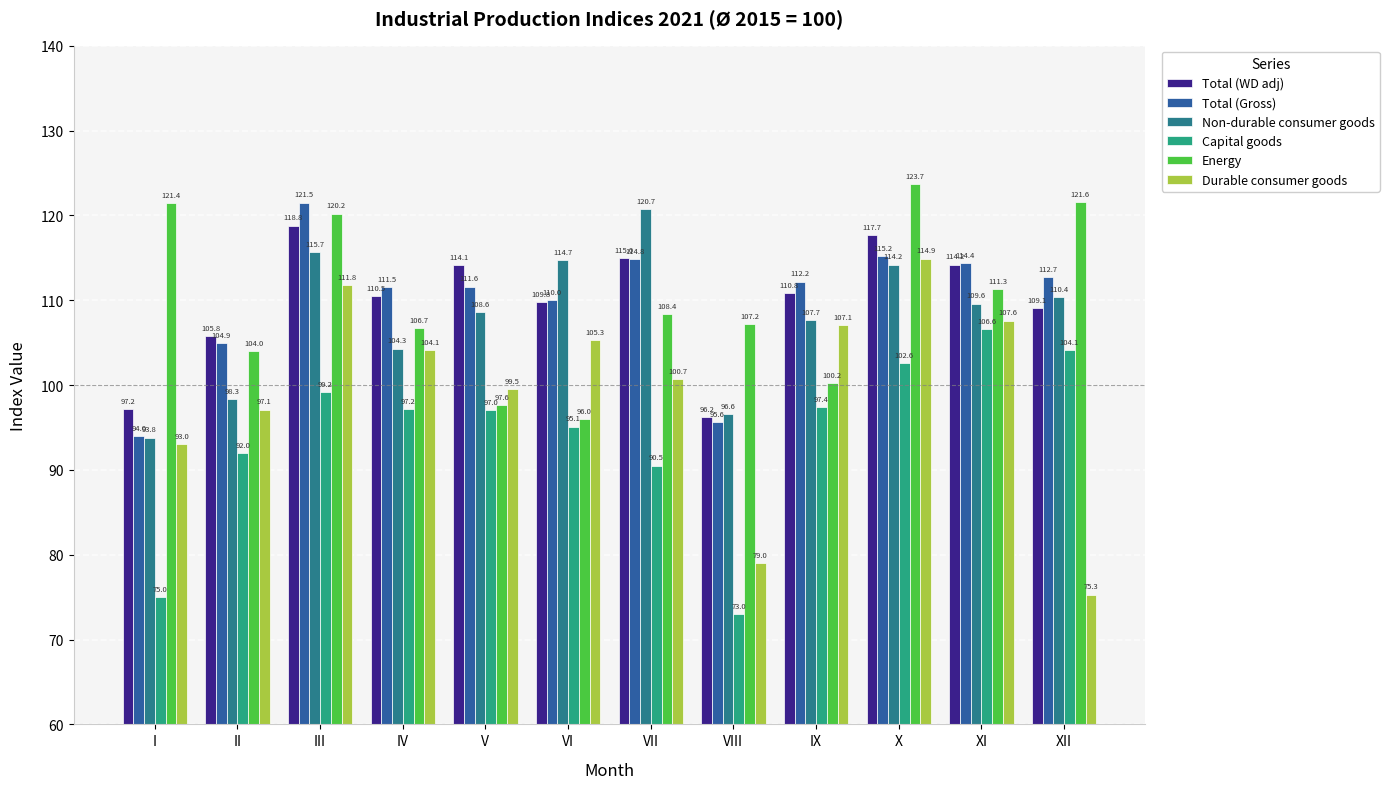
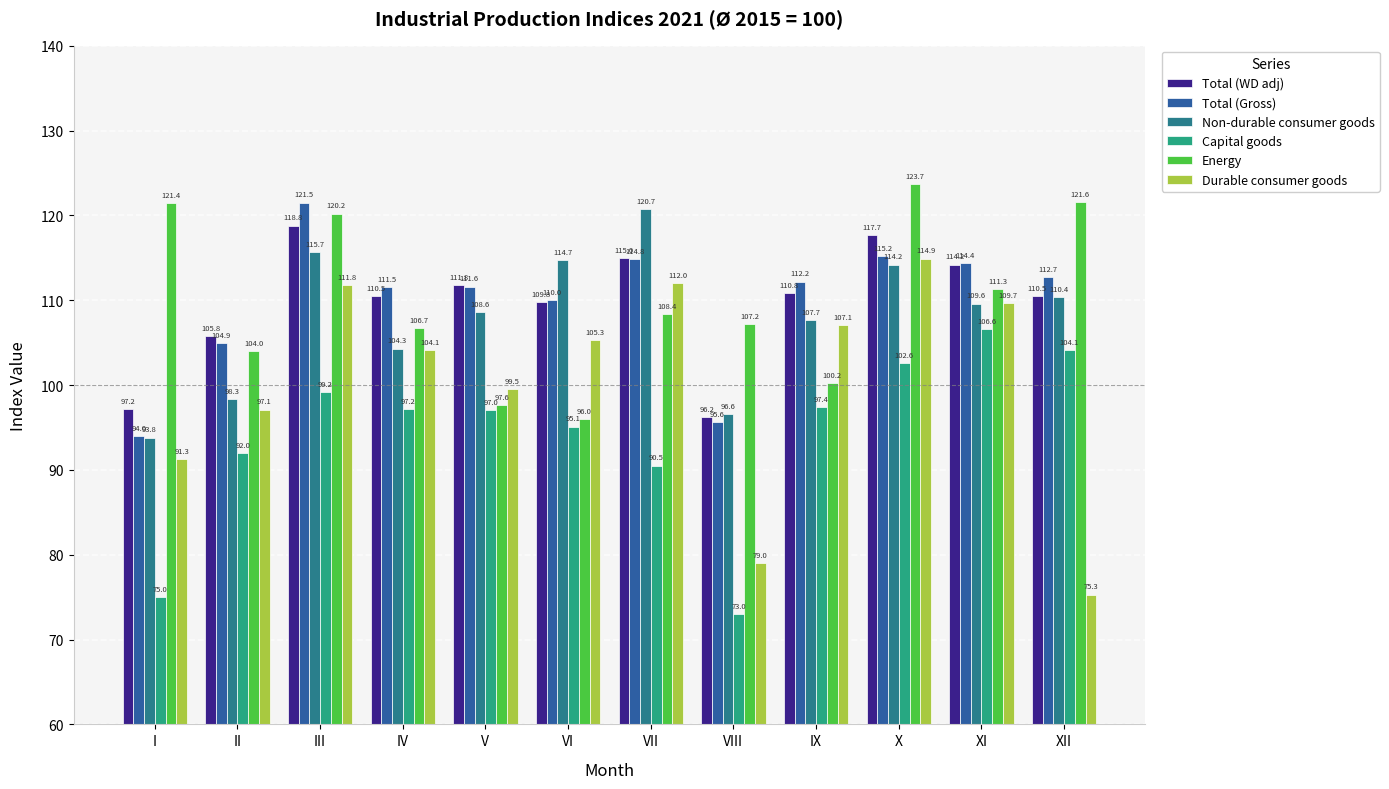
Durable consumer goods, I: 93.0 -> 91.3
Total (WD adj), V: 114.1 -> 111.8
Durable consumer goods, VII: 100.7 -> 112.0
Durable consumer goods, XI: 107.6 -> 109.7
Total (WD adj), XII: 109.1 -> 110.5
